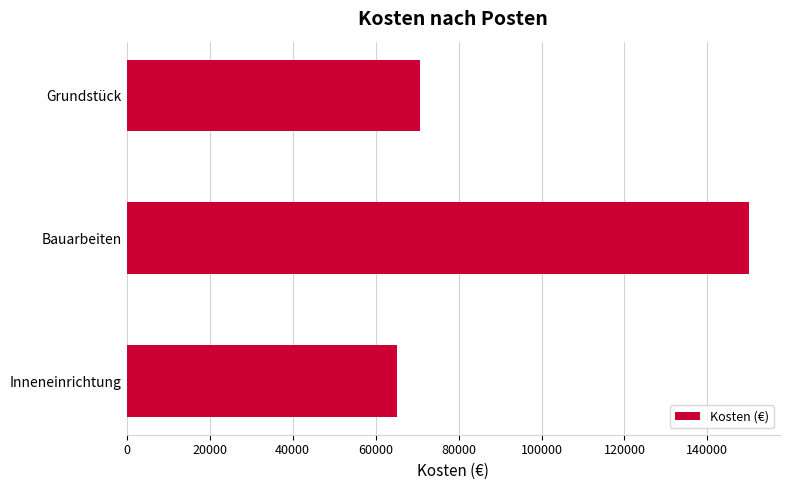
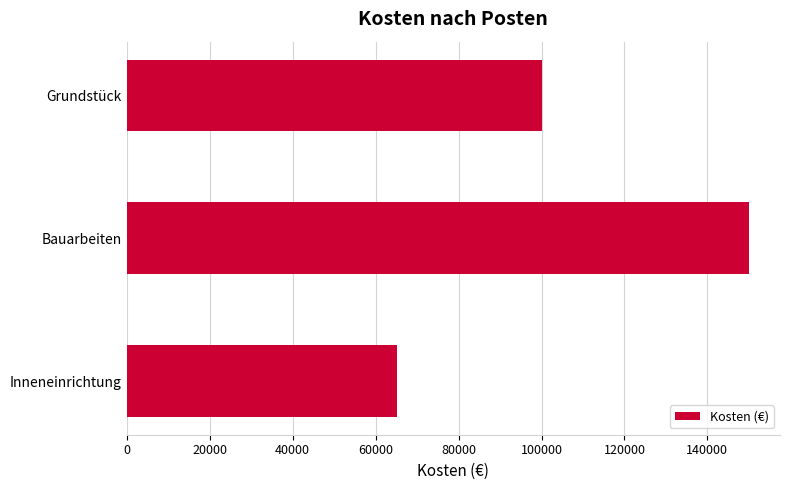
Grundstück: 71000 -> 100000
